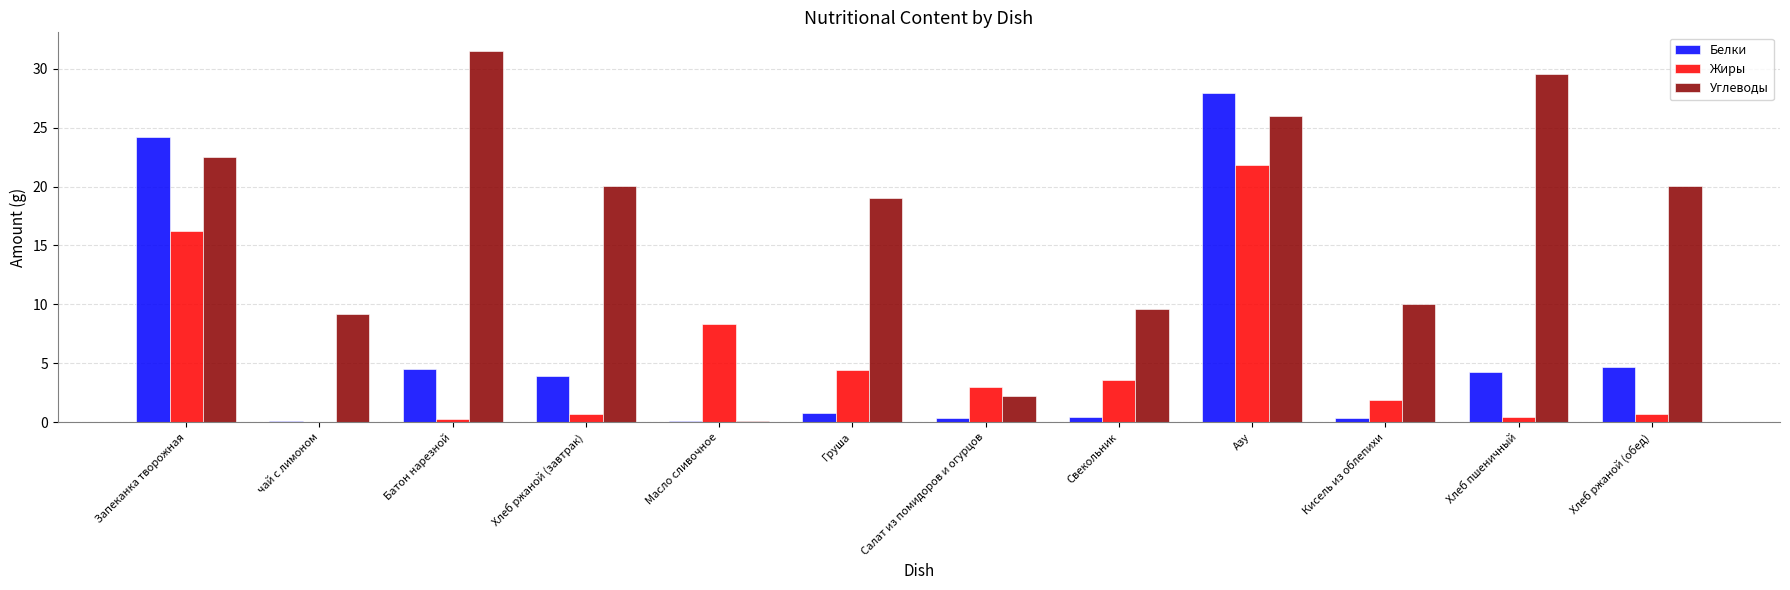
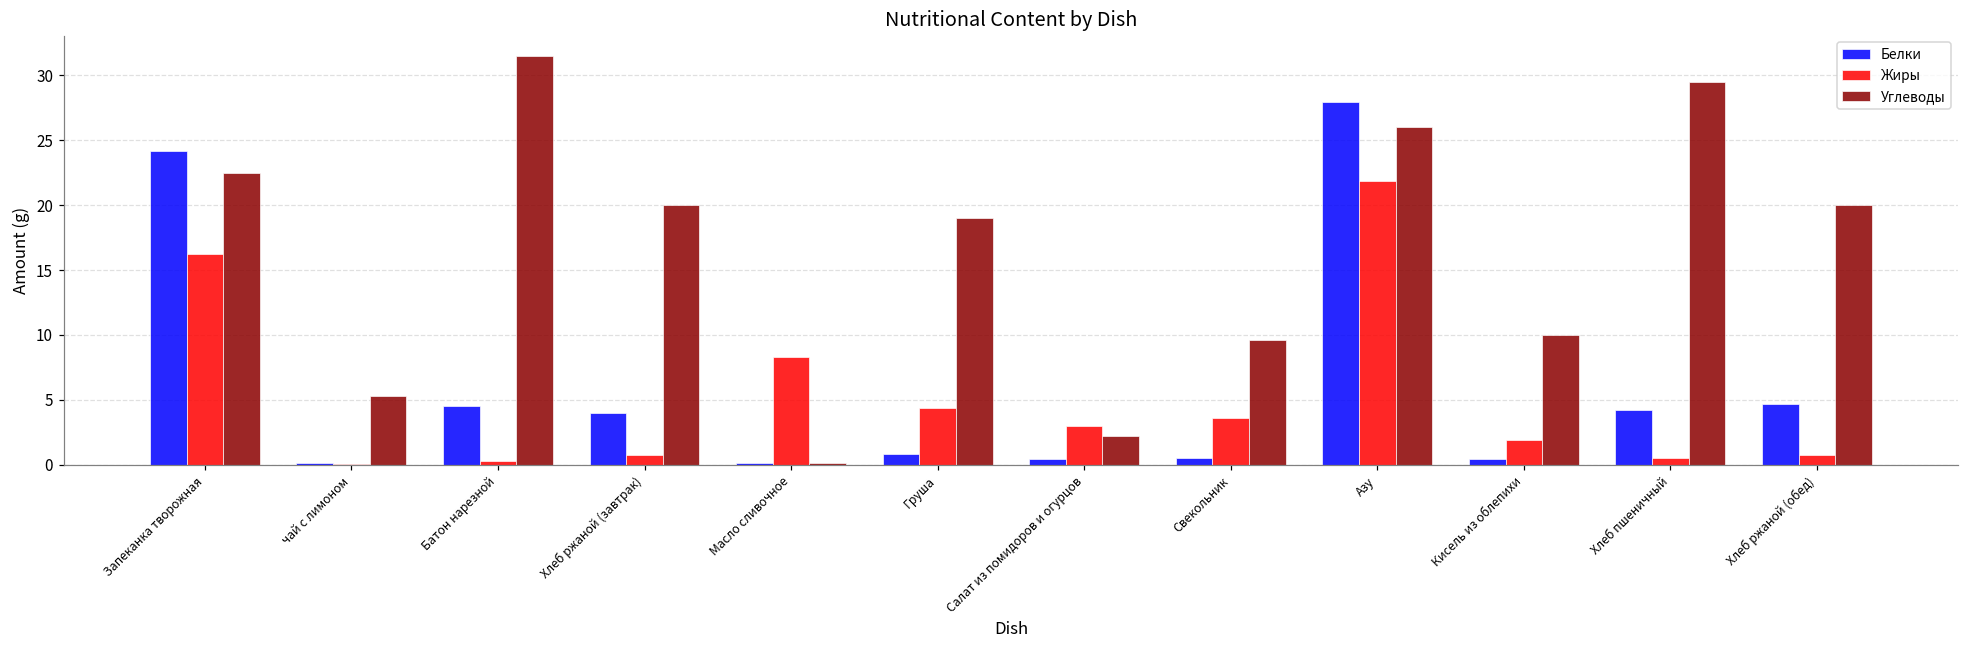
Углеводы, чай с лимоном: 9.2 -> 5.3
